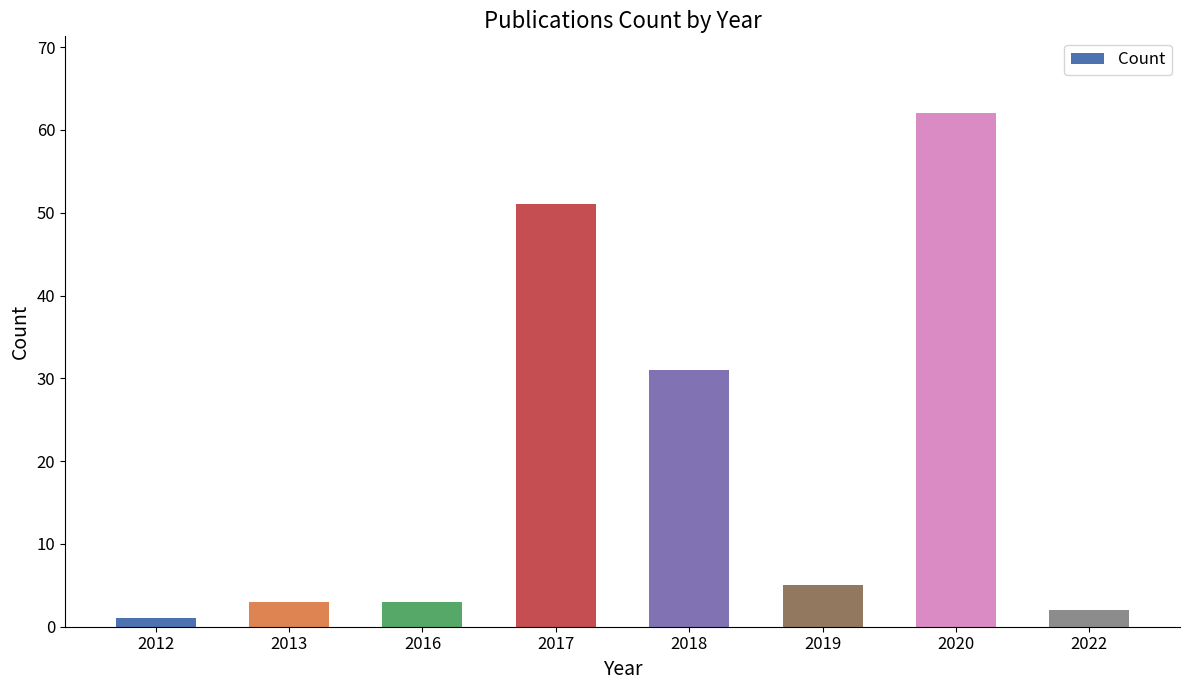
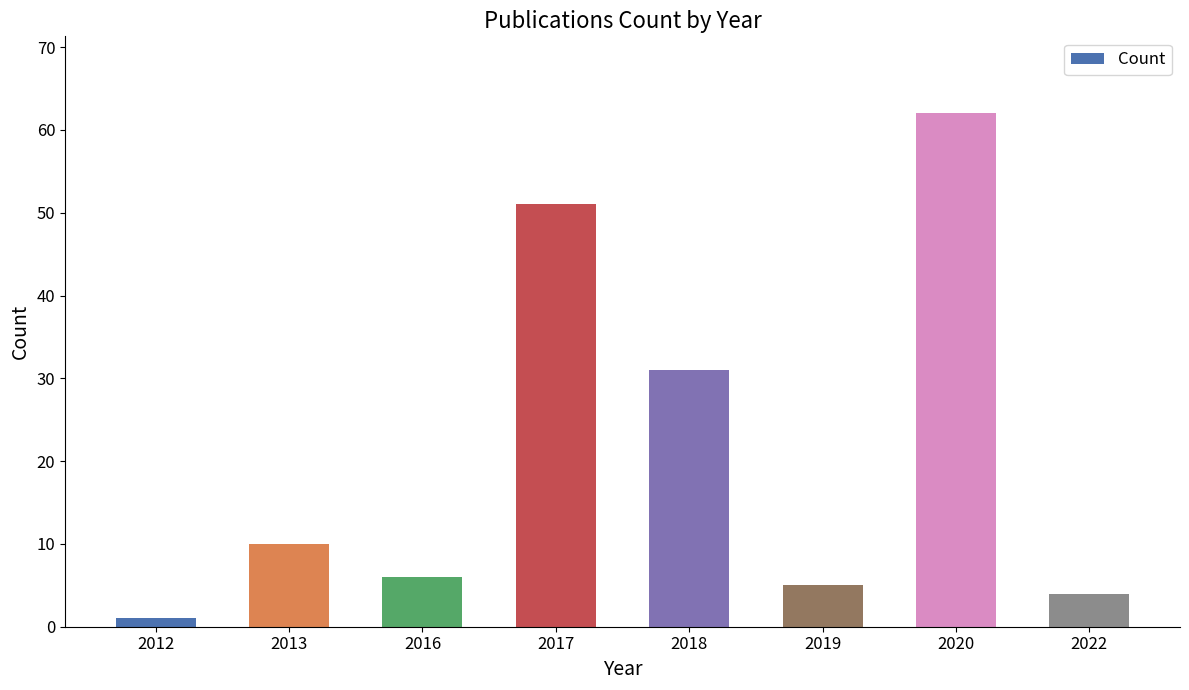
2013: 3 -> 10
2016: 3 -> 6
2022: 2 -> 4
